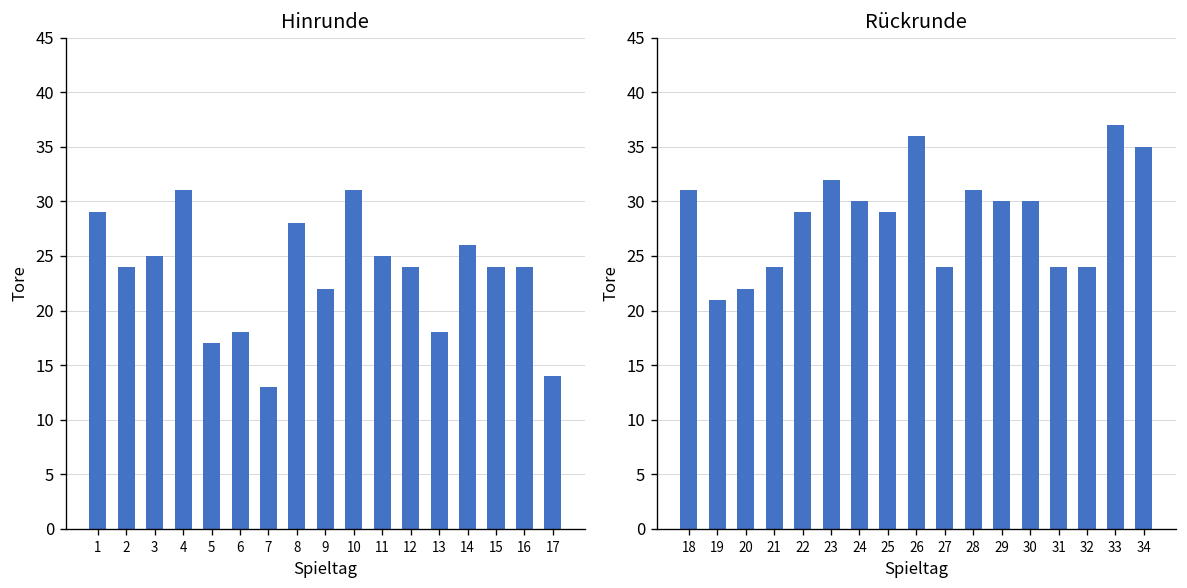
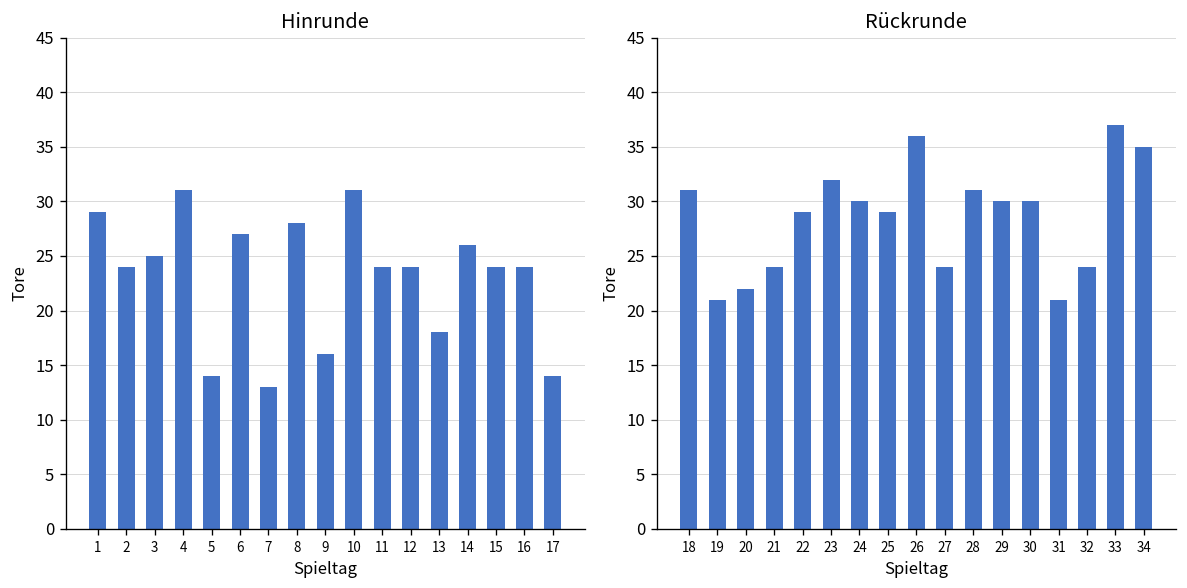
Hinrunde, 5: 17 -> 14
Hinrunde, 6: 18 -> 27
Hinrunde, 9: 22 -> 16
Hinrunde, 11: 25 -> 24
Rückrunde, 31: 24 -> 21
